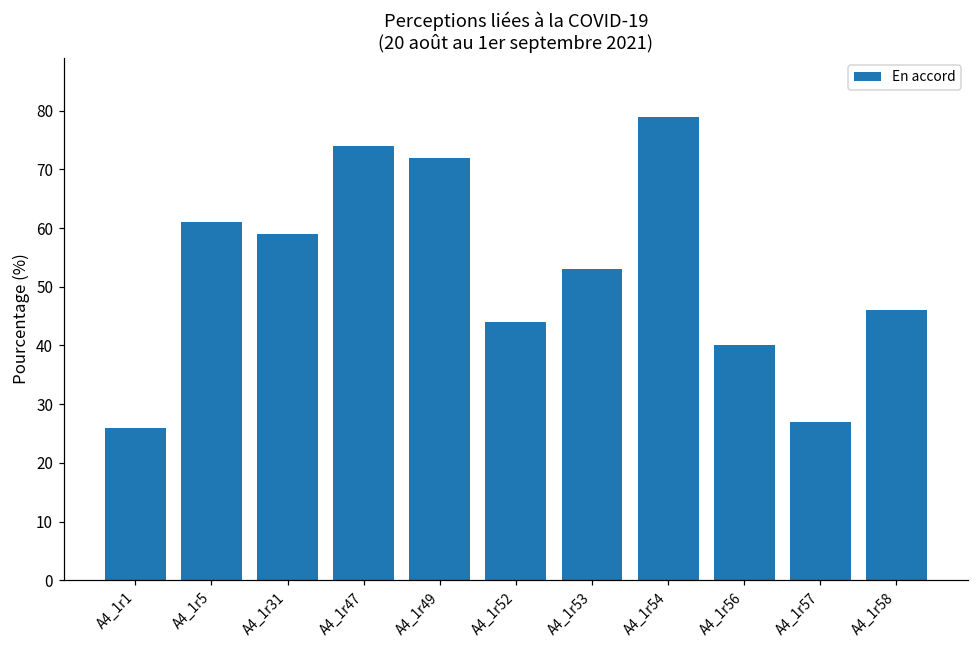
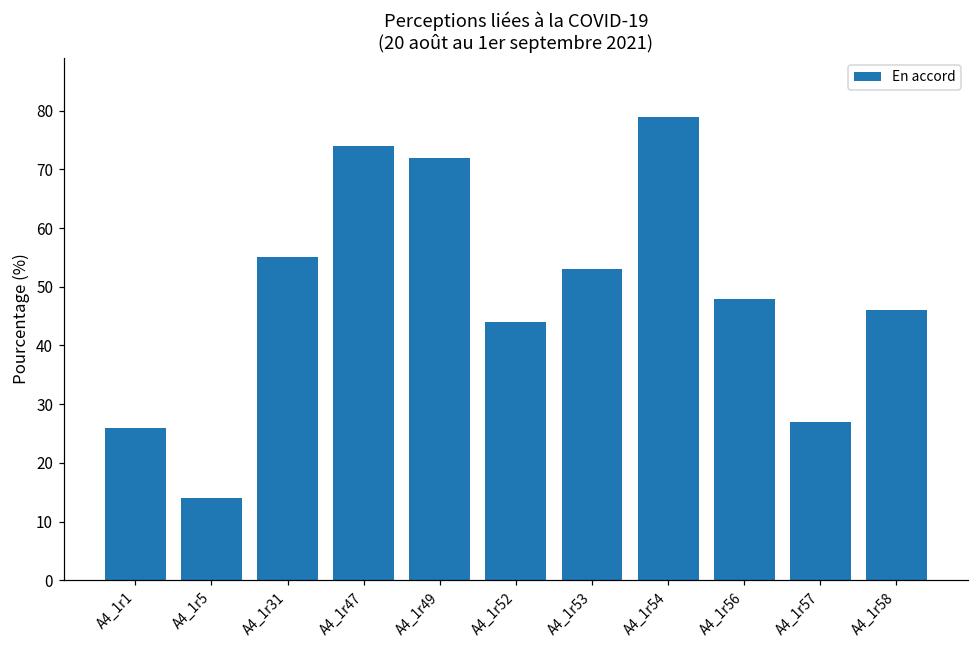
A4_1r5: 61 -> 14
A4_1r31: 59 -> 55
A4_1r56: 40 -> 48
